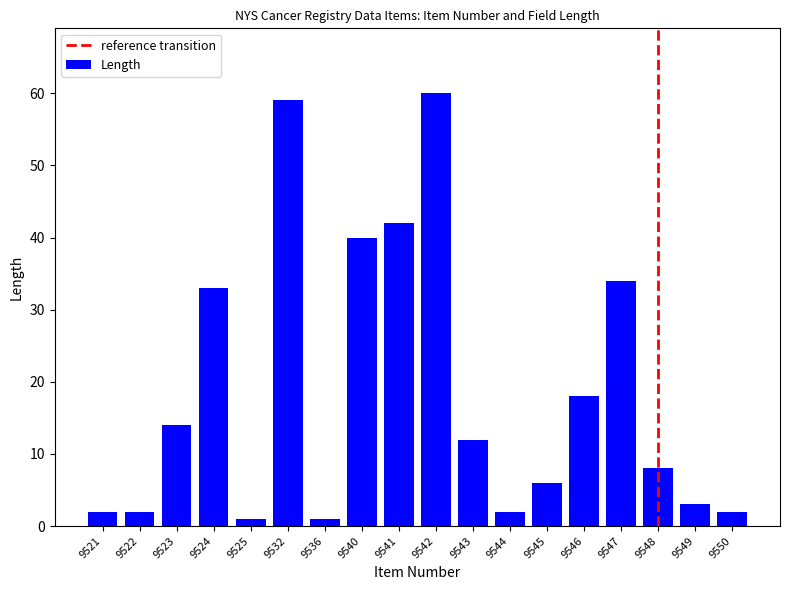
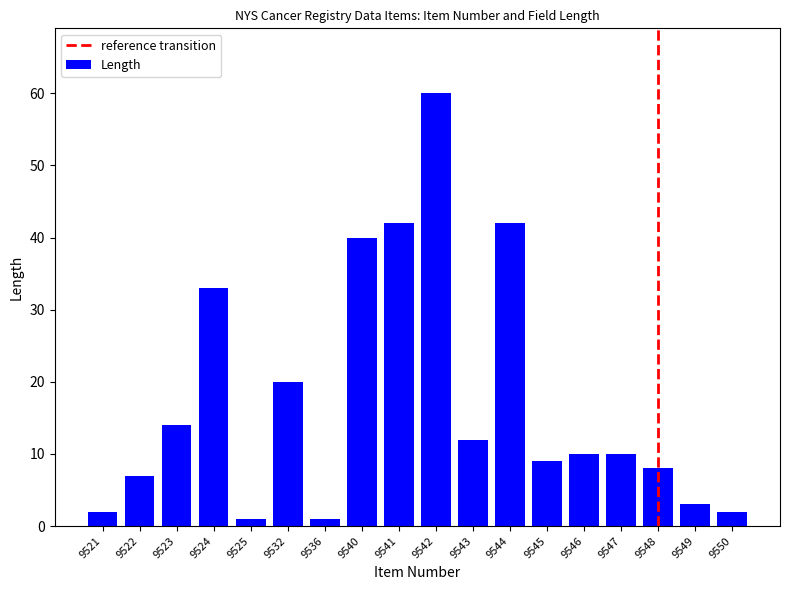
9522: 2 -> 7
9532: 59 -> 20
9544: 2 -> 42
9545: 6 -> 9
9546: 18 -> 10
9547: 34 -> 10
